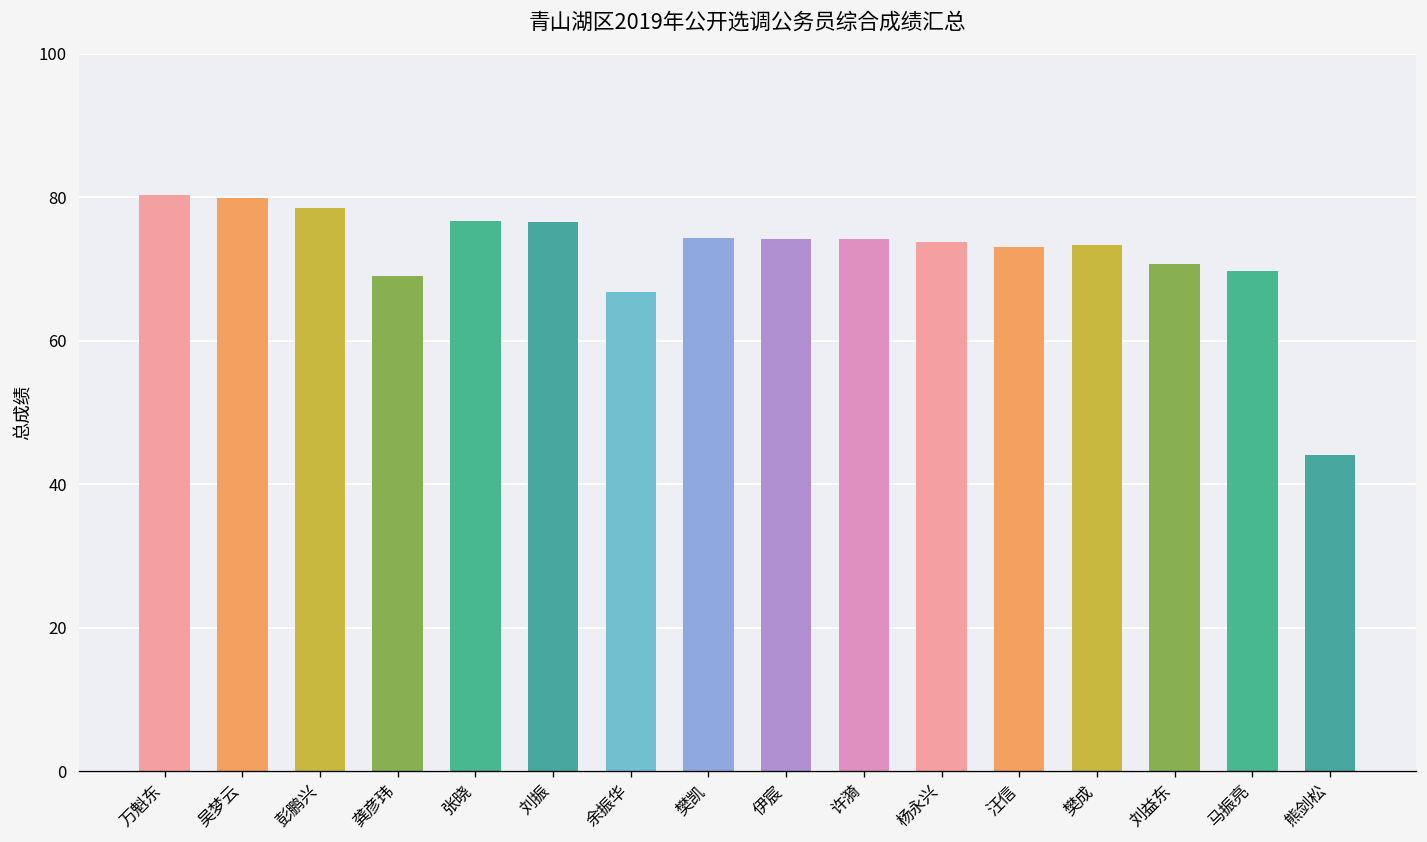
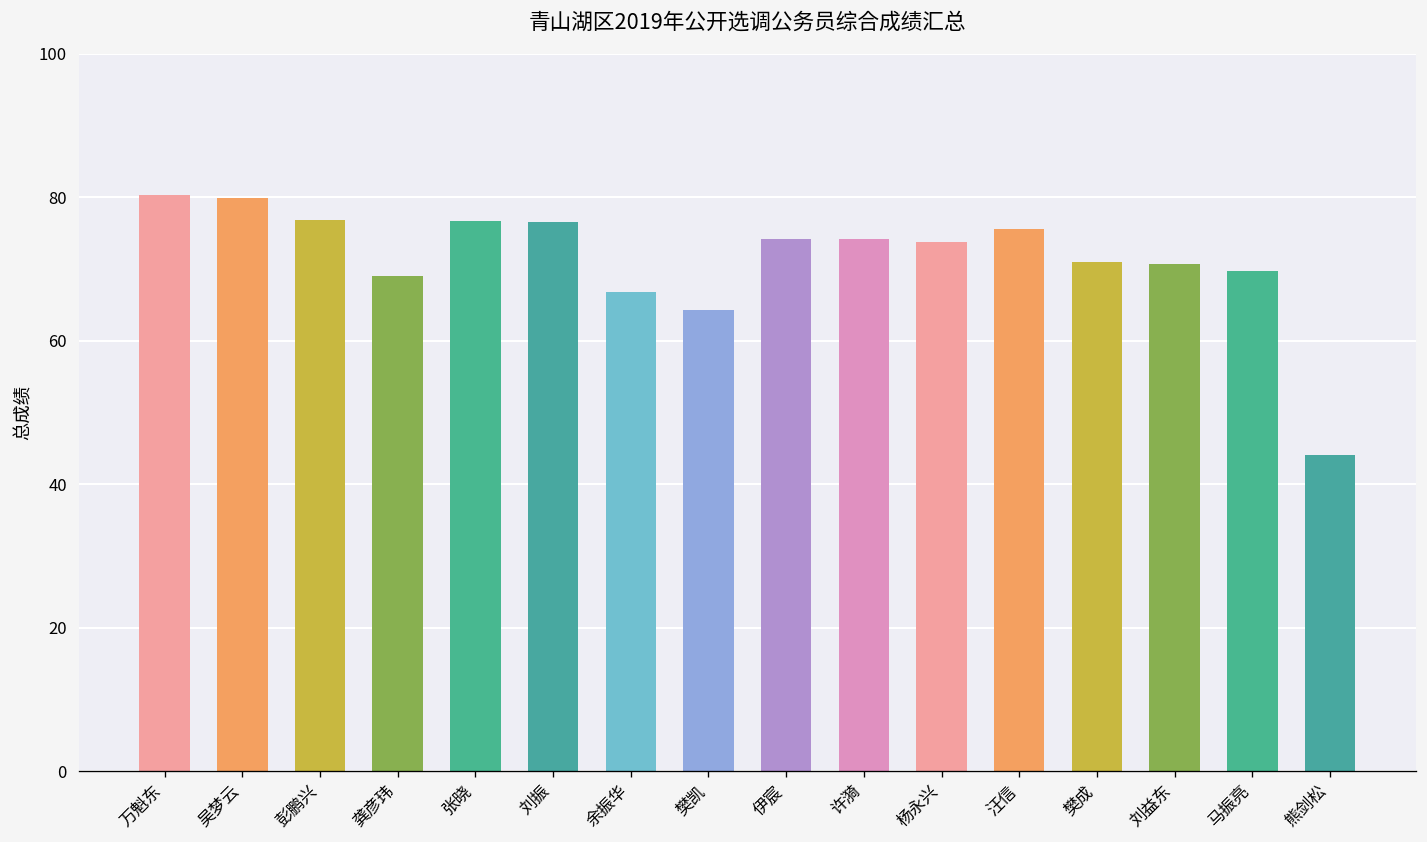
彭鹏兴: 78 -> 77
樊凯: 74 -> 64
汪信: 73 -> 76
樊成: 73 -> 71
